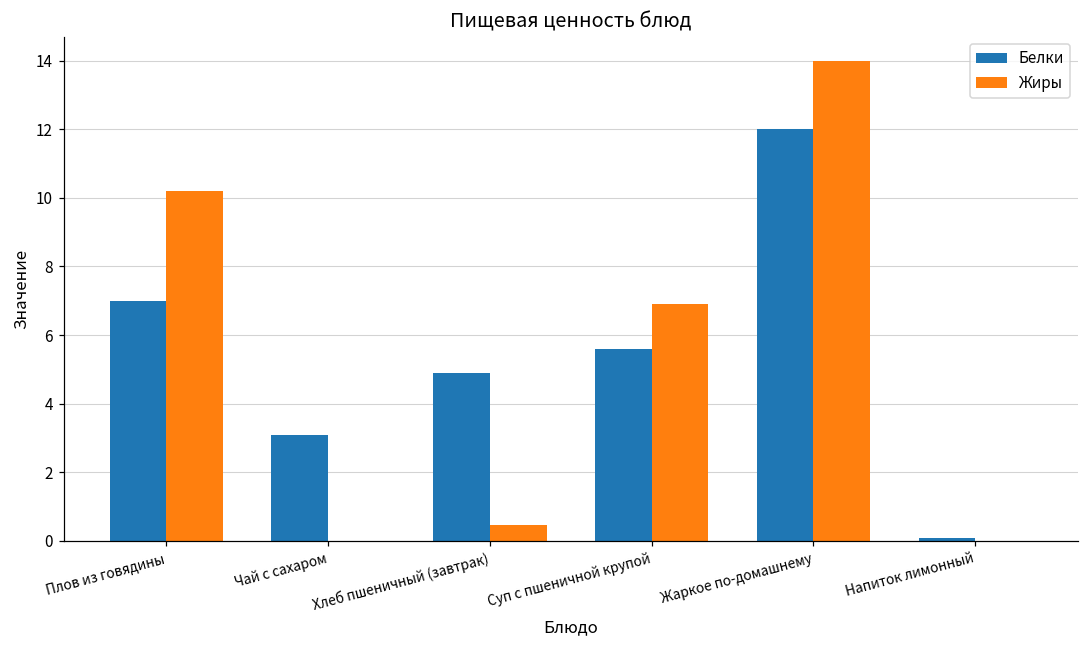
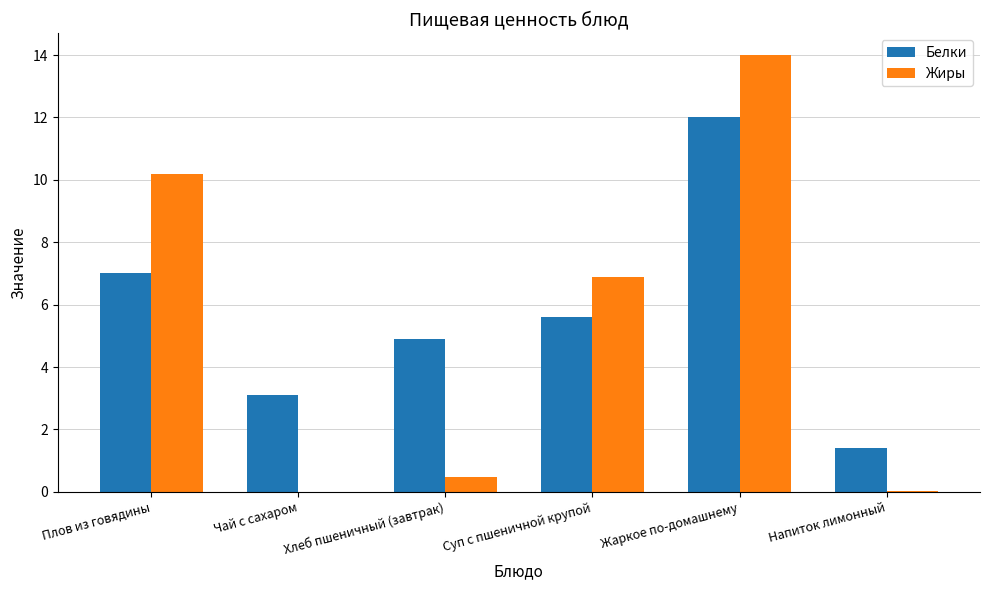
Белки, Напиток лимонный: 0.1 -> 1.4
